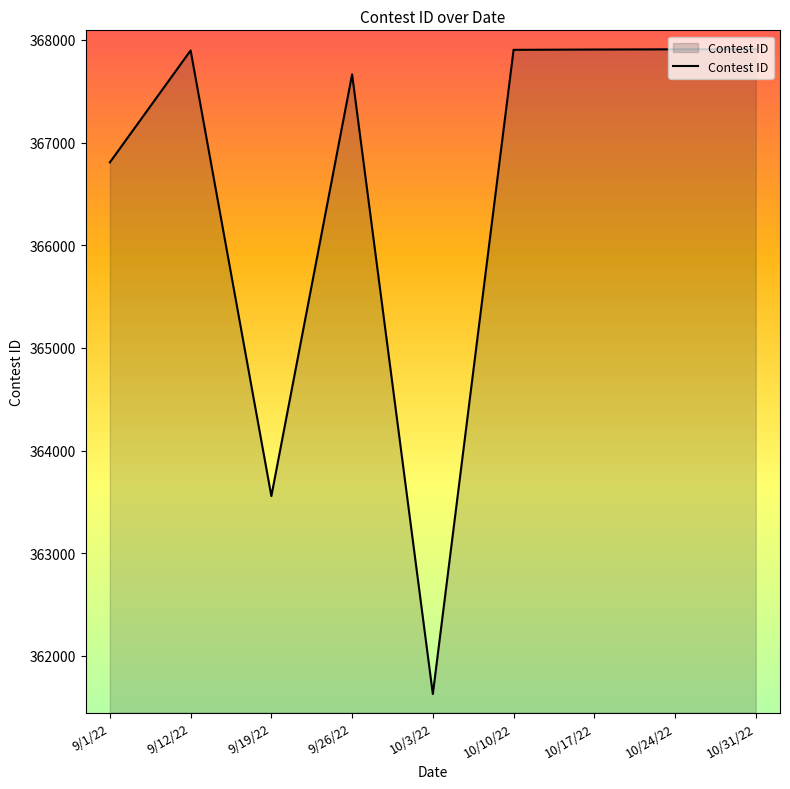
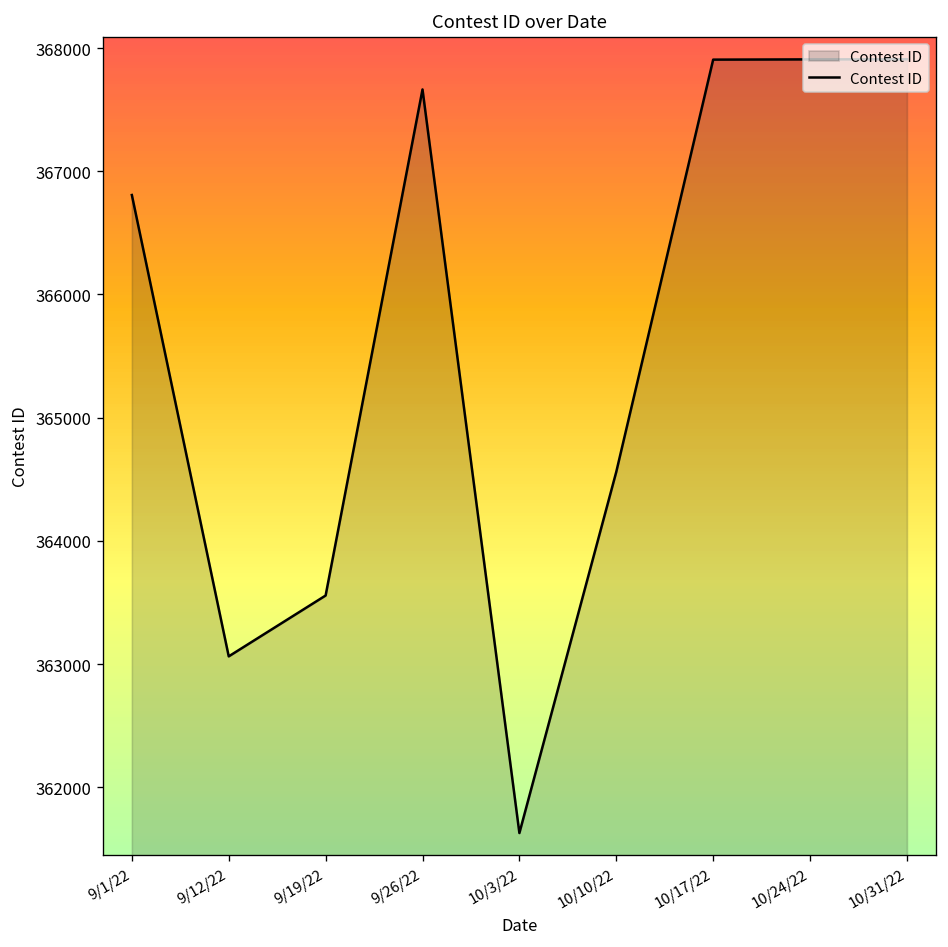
9/12/22: 367900 -> 363060
10/10/22: 367900 -> 364560
